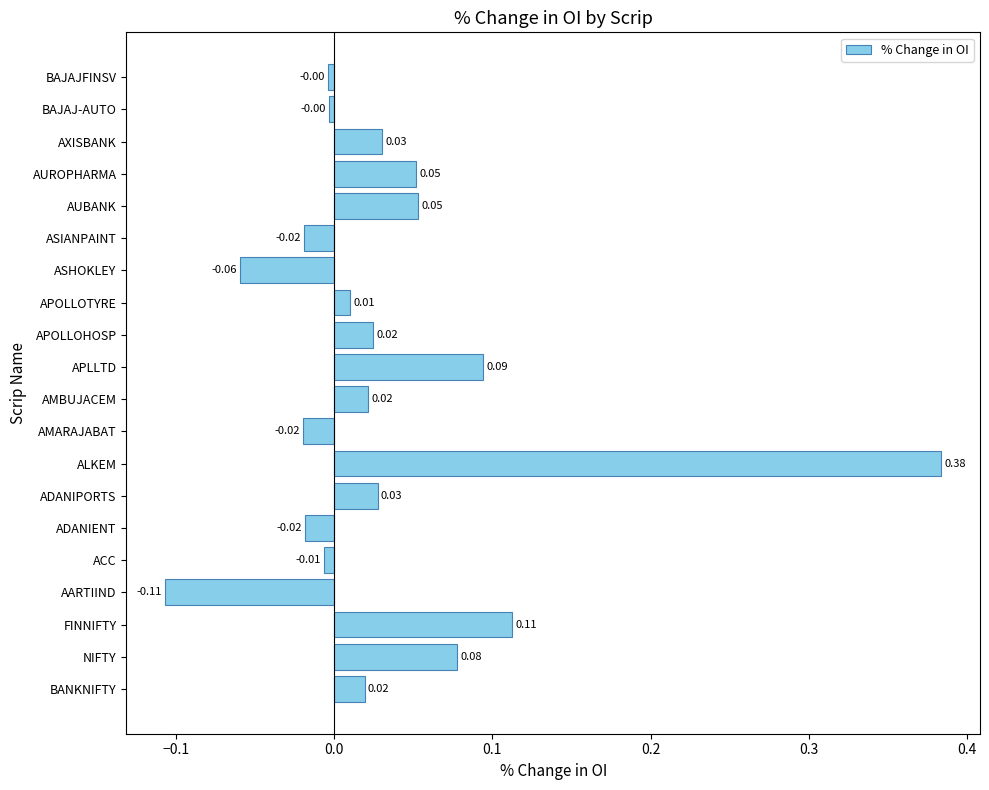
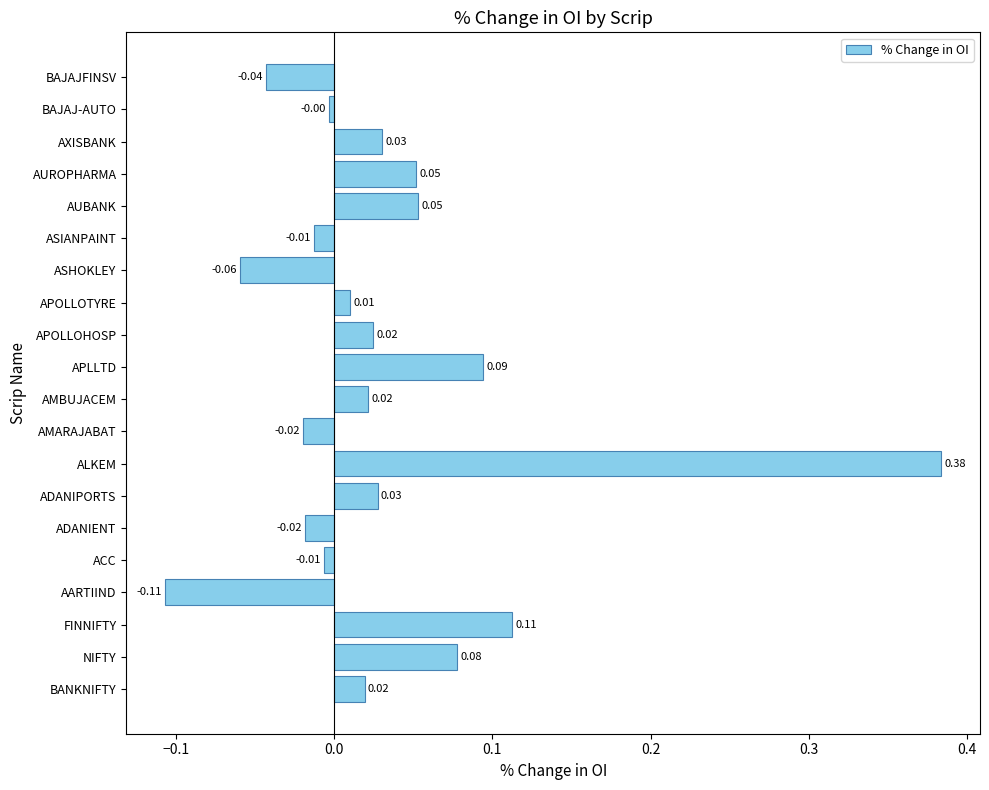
BAJAJFINSV: -0.00 -> -0.04
ASIANPAINT: -0.02 -> -0.01
